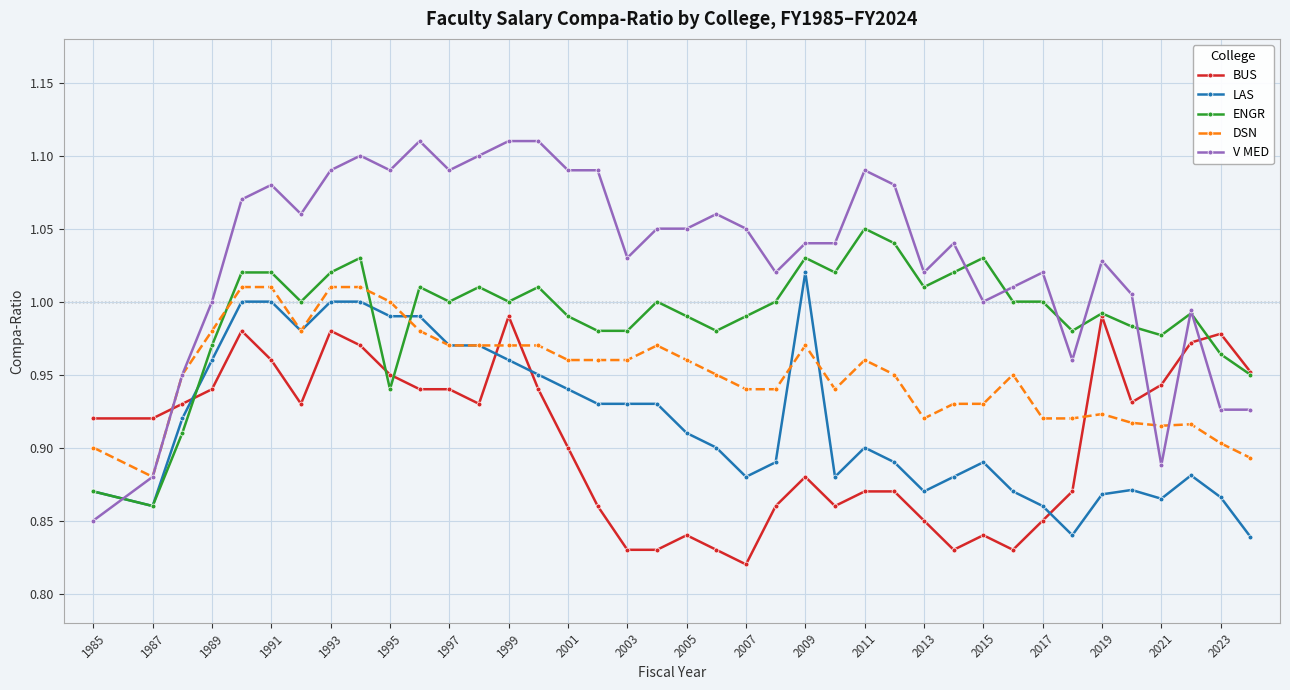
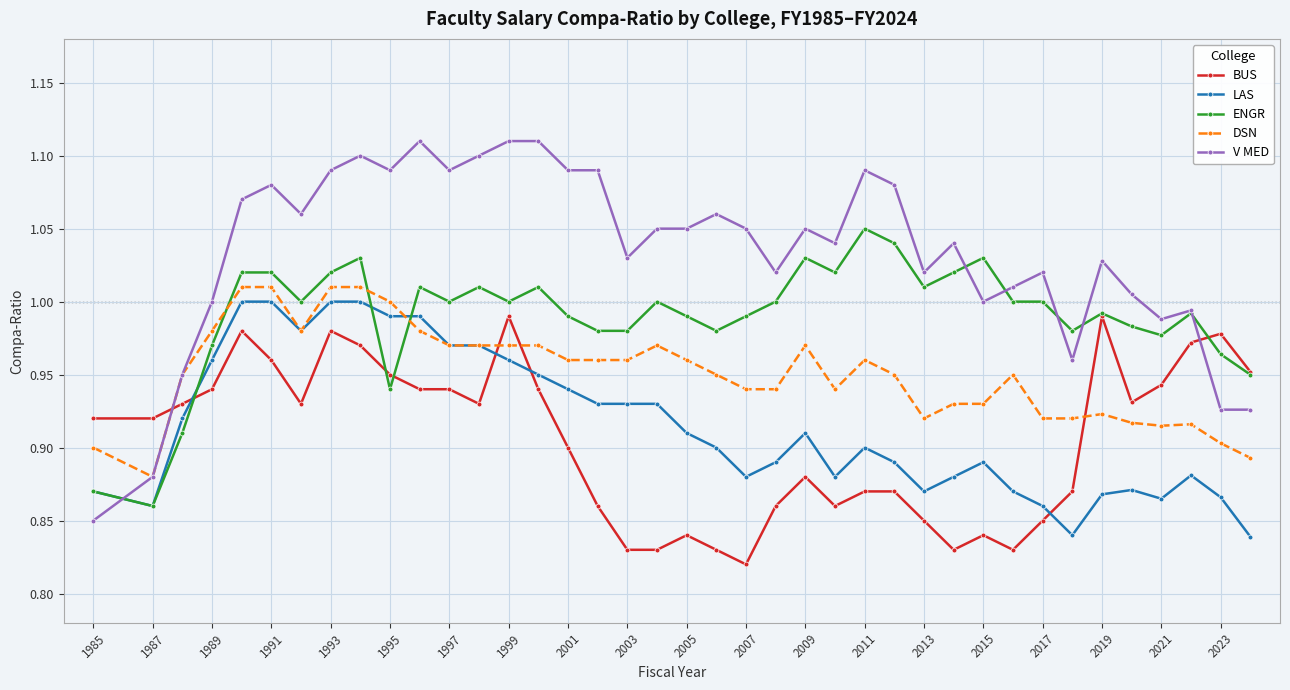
LAS, 2009: 1.02 -> 0.91
V MED, 2009: 1.04 -> 1.05
V MED, 2021: 0.888 -> 0.988
